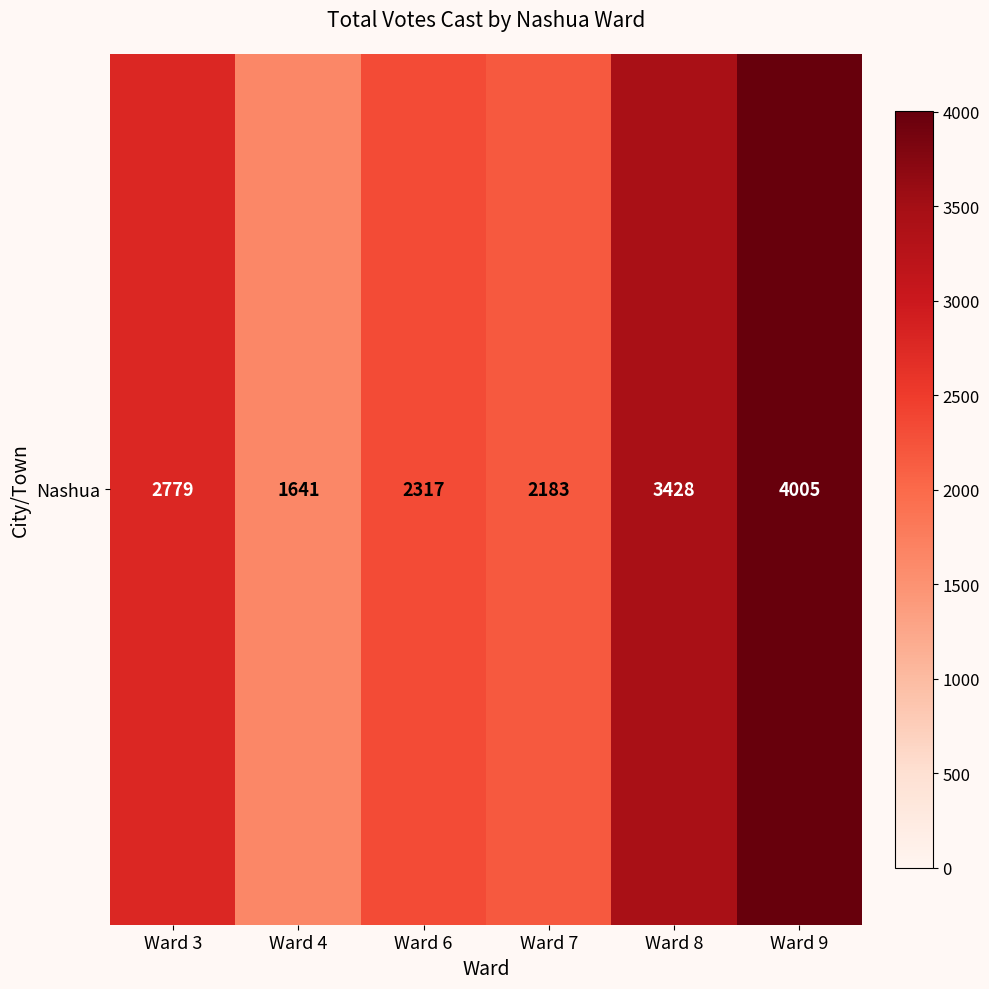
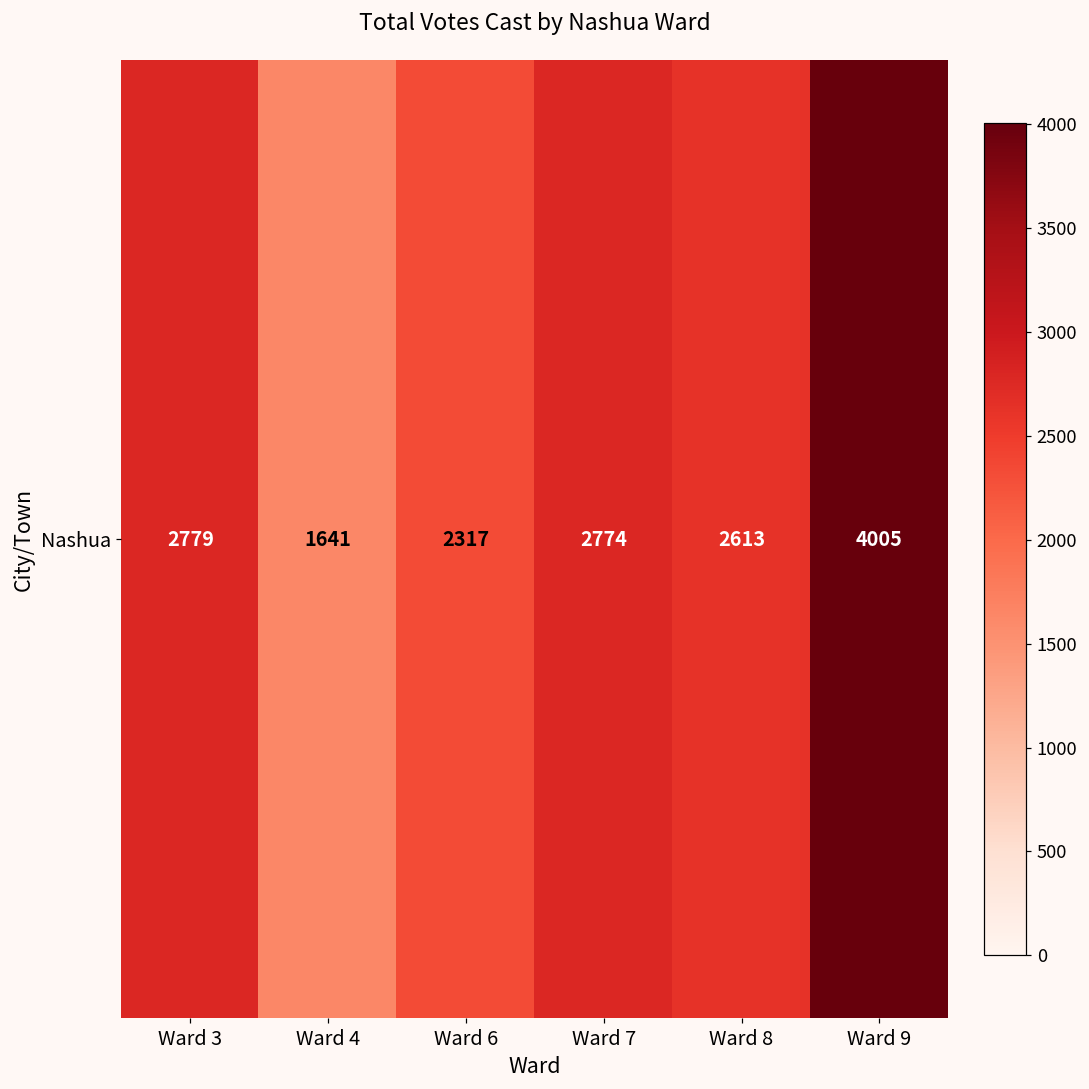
Nashua, Ward 7: 2183 -> 2774
Nashua, Ward 8: 3428 -> 2613
